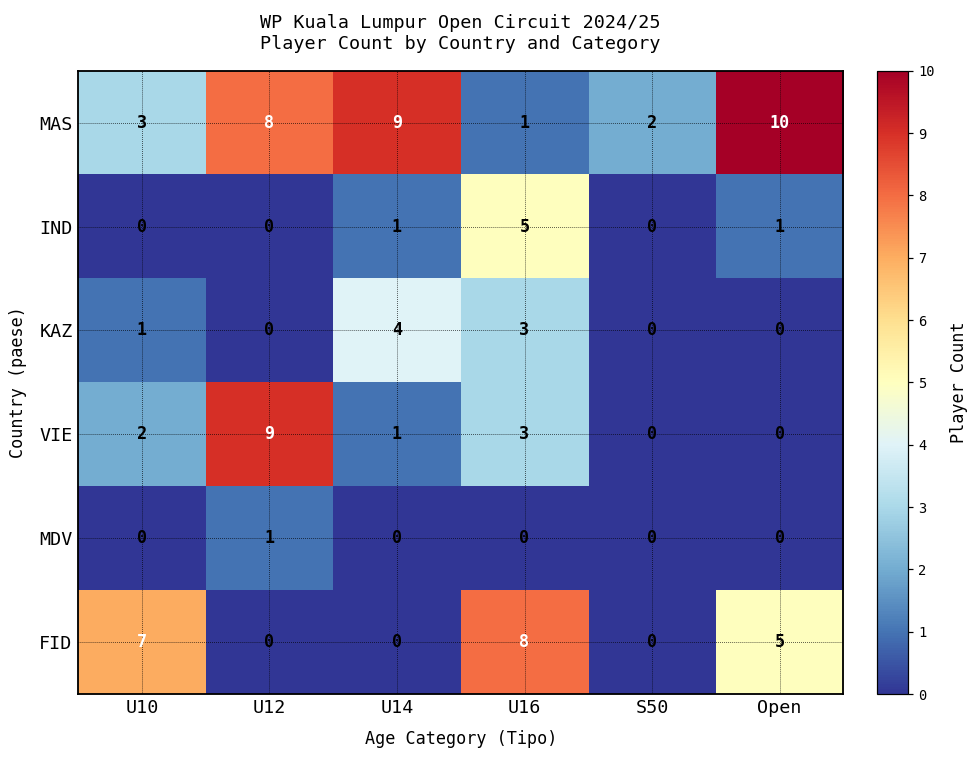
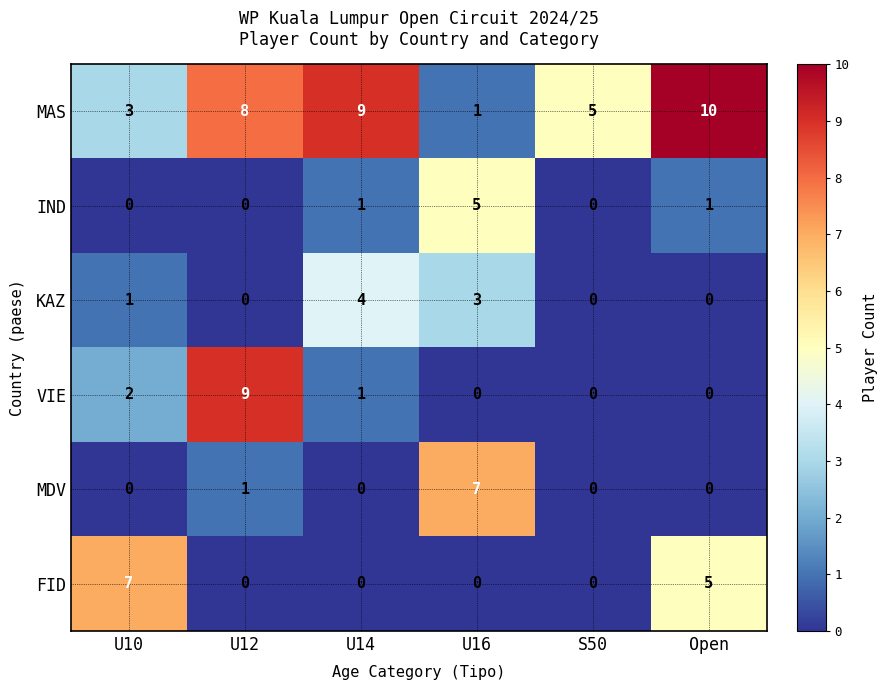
MAS, S50: 2 -> 5
VIE, U16: 3 -> 0
MDV, U16: 0 -> 7
FID, U16: 8 -> 0
